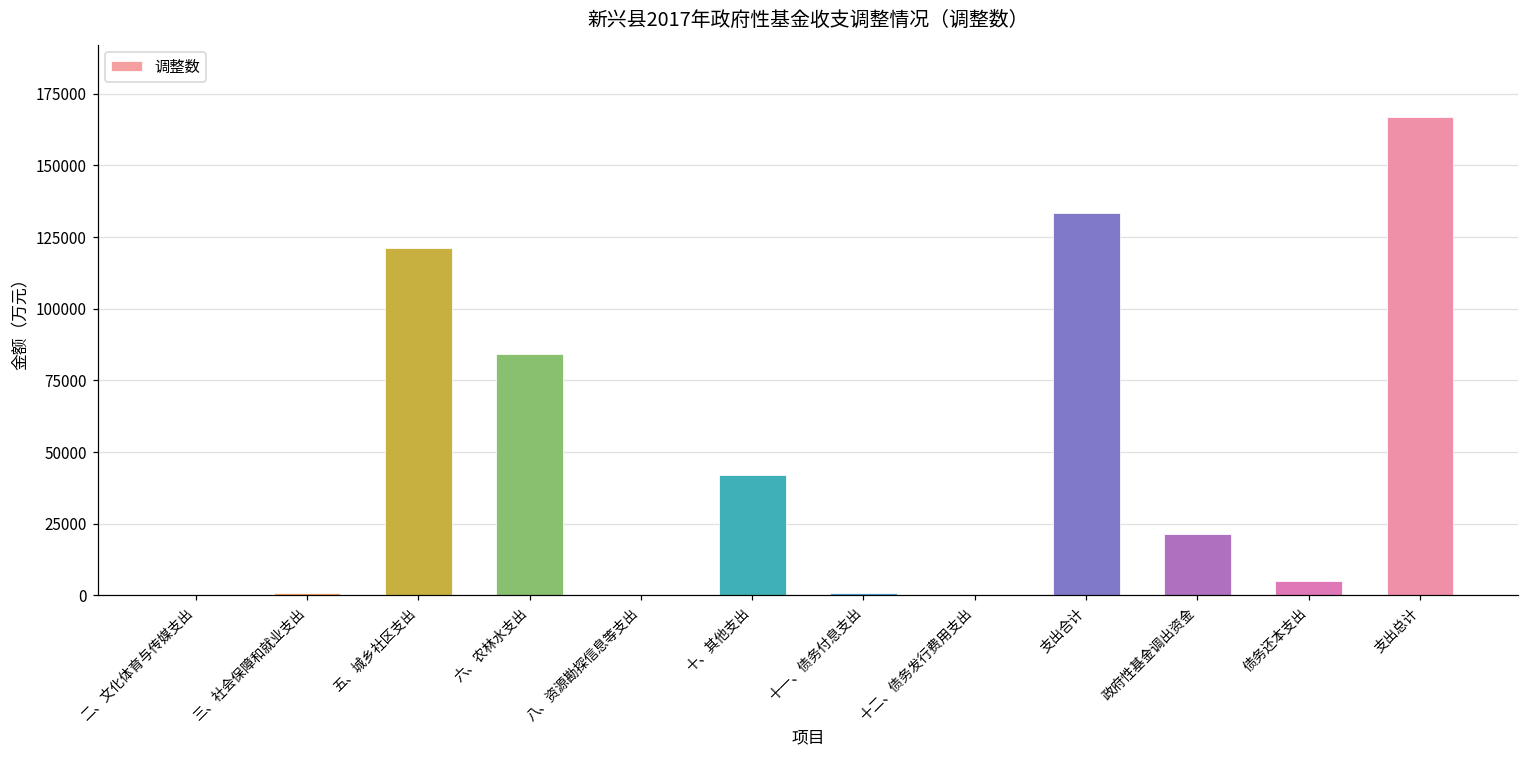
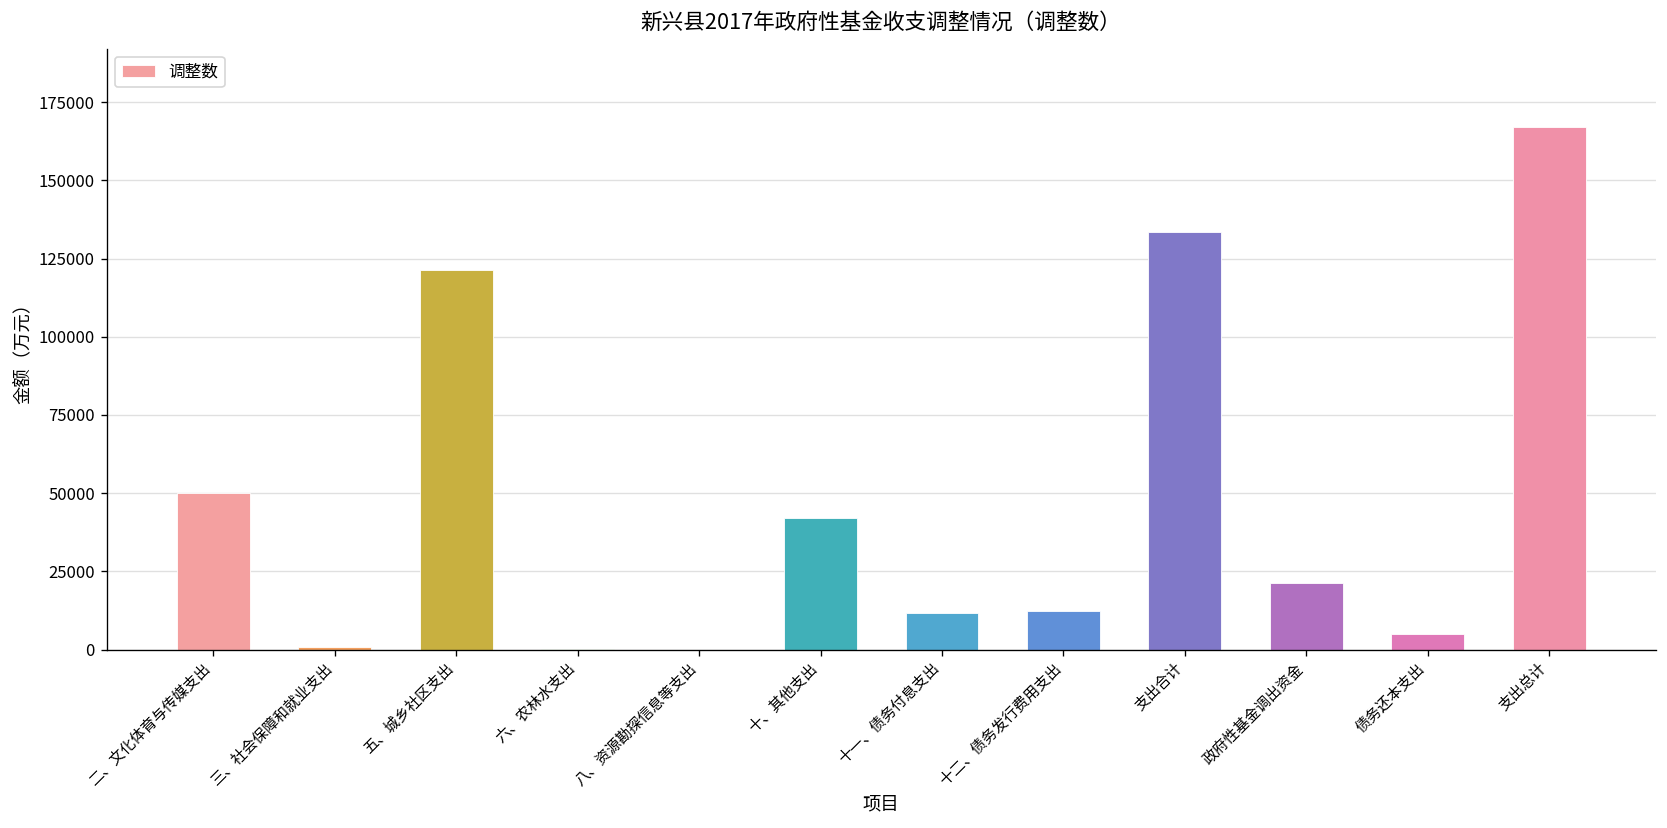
二、文化体育与传媒支出: 0 -> 50000
六、农林水支出: 84000 -> 0
十一、债务付息支出: 1000 -> 12000
十二、债务发行费用支出: 0 -> 12000
